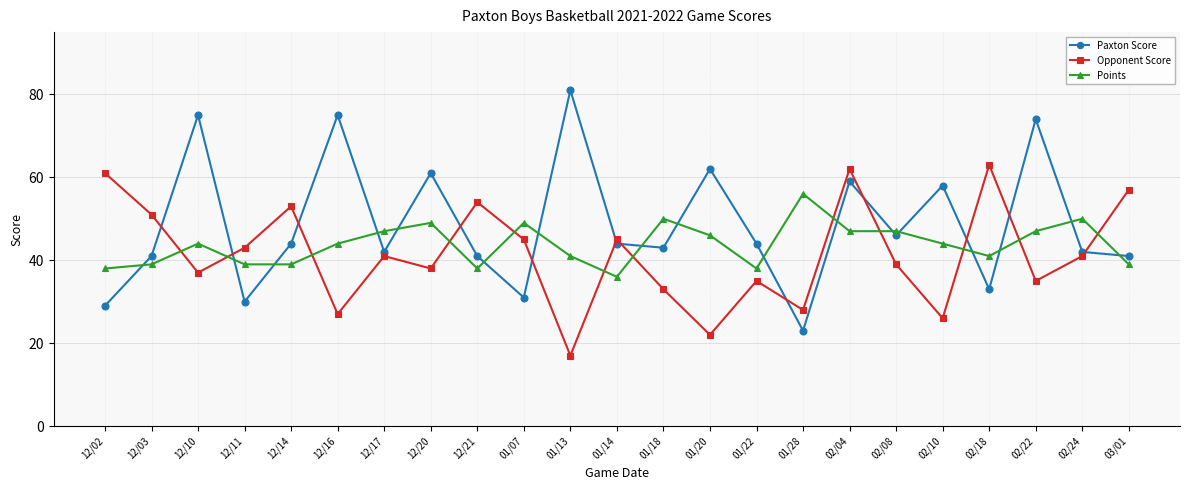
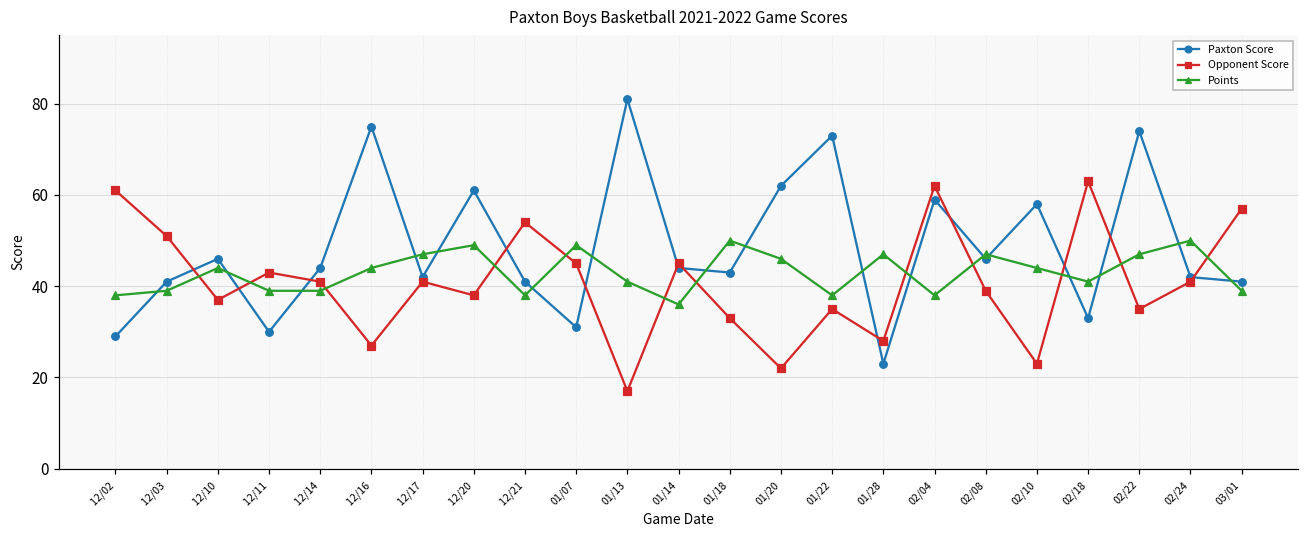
Paxton Score, 12/10: 75 -> 46
Opponent Score, 12/14: 53 -> 41
Paxton Score, 01/22: 44 -> 73
Points, 01/28: 56 -> 47
Points, 02/04: 47 -> 38
Opponent Score, 02/10: 26 -> 23
